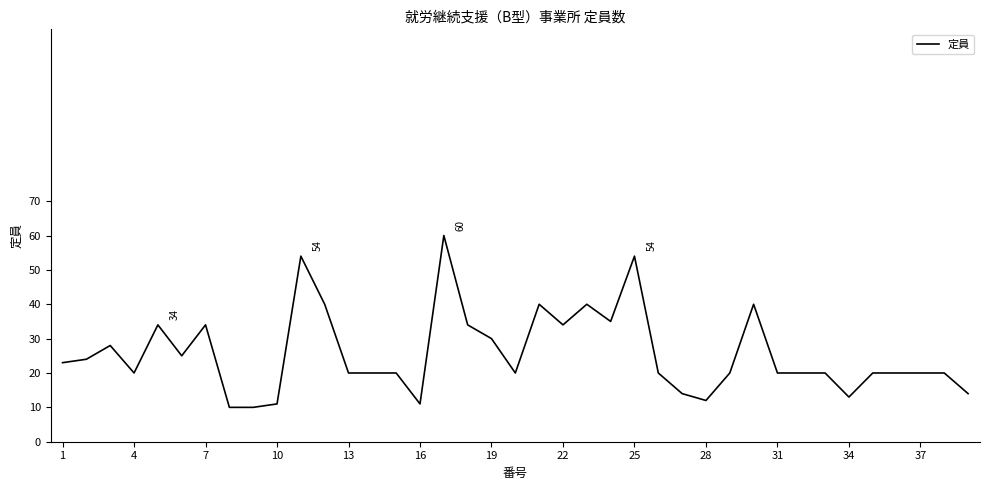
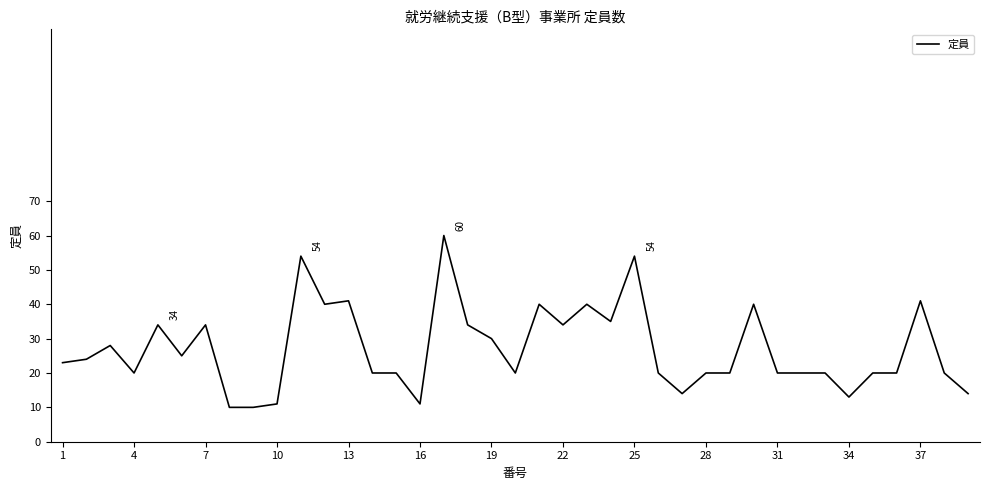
13: 20 -> 41
28: 12 -> 20
37: 20 -> 41
